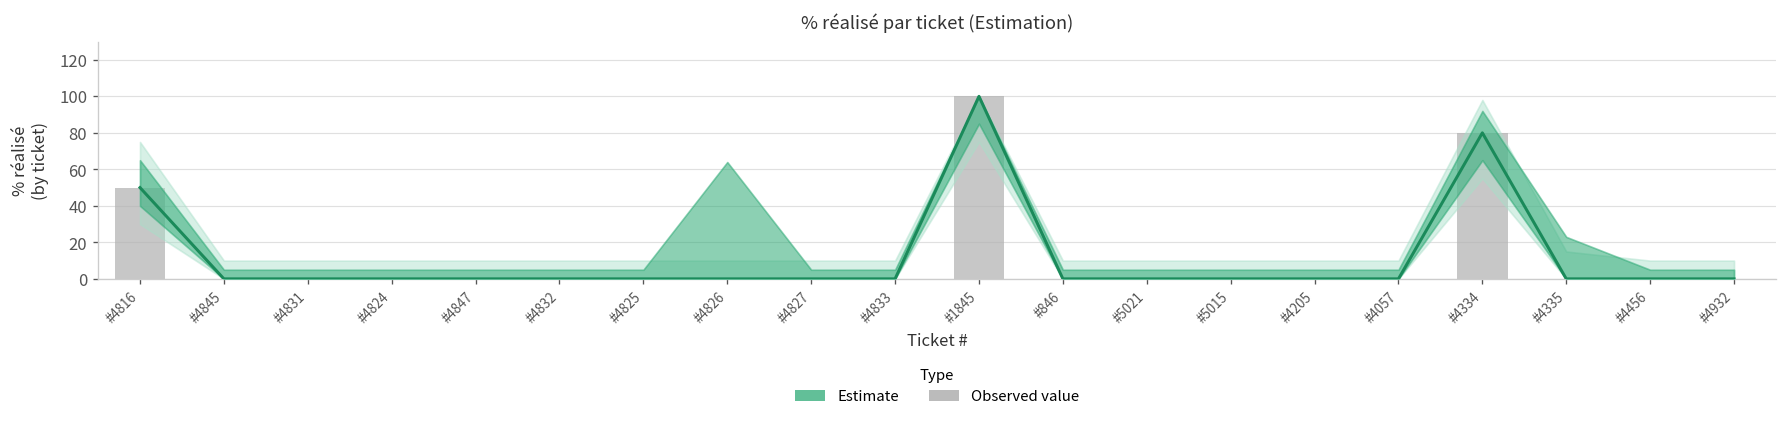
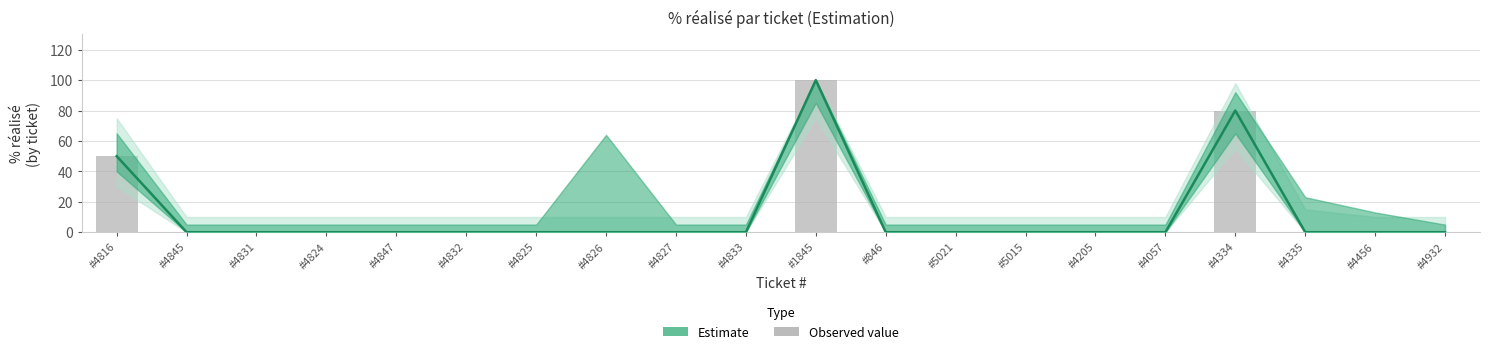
Estimate, #4456: 5 -> 13
